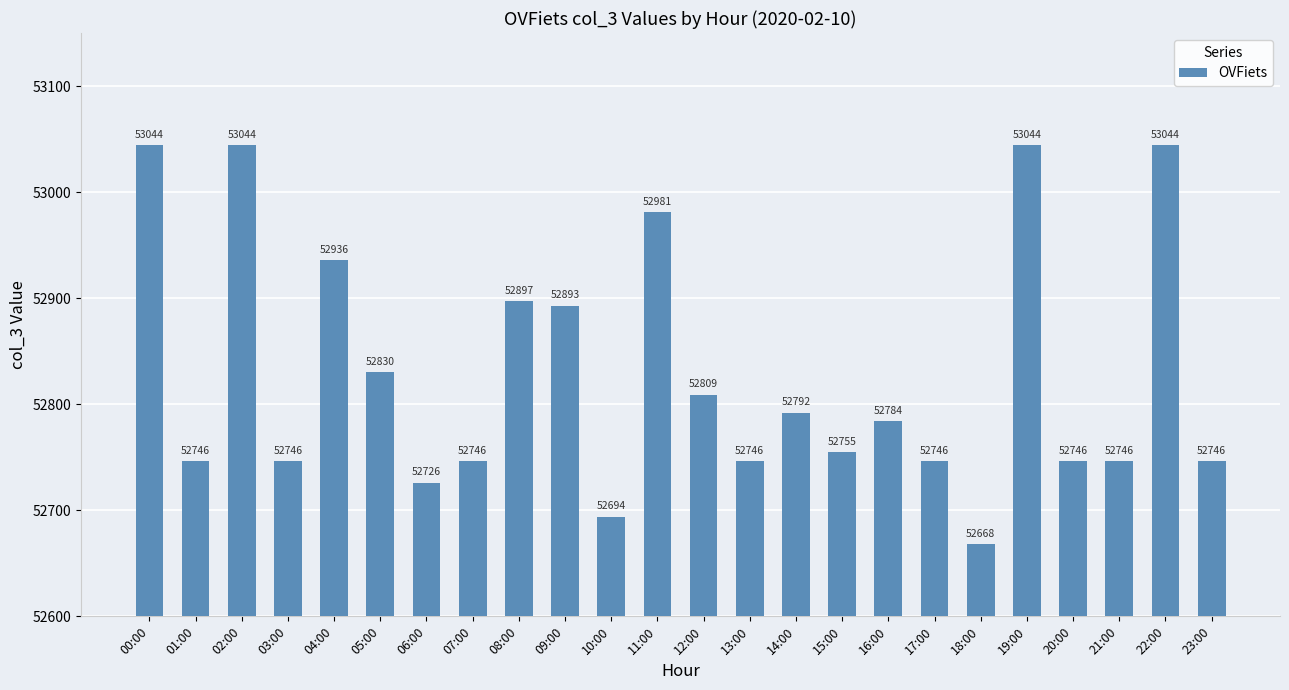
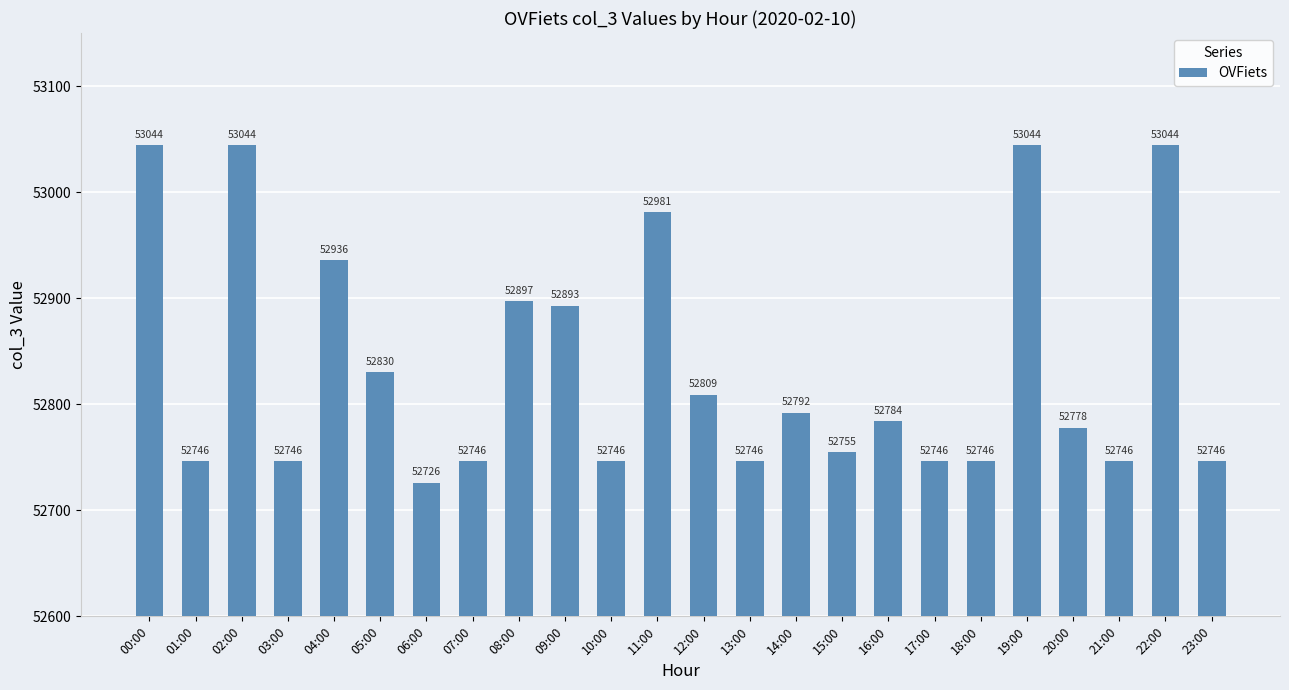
10:00: 52694 -> 52746
18:00: 52668 -> 52746
20:00: 52746 -> 52778
